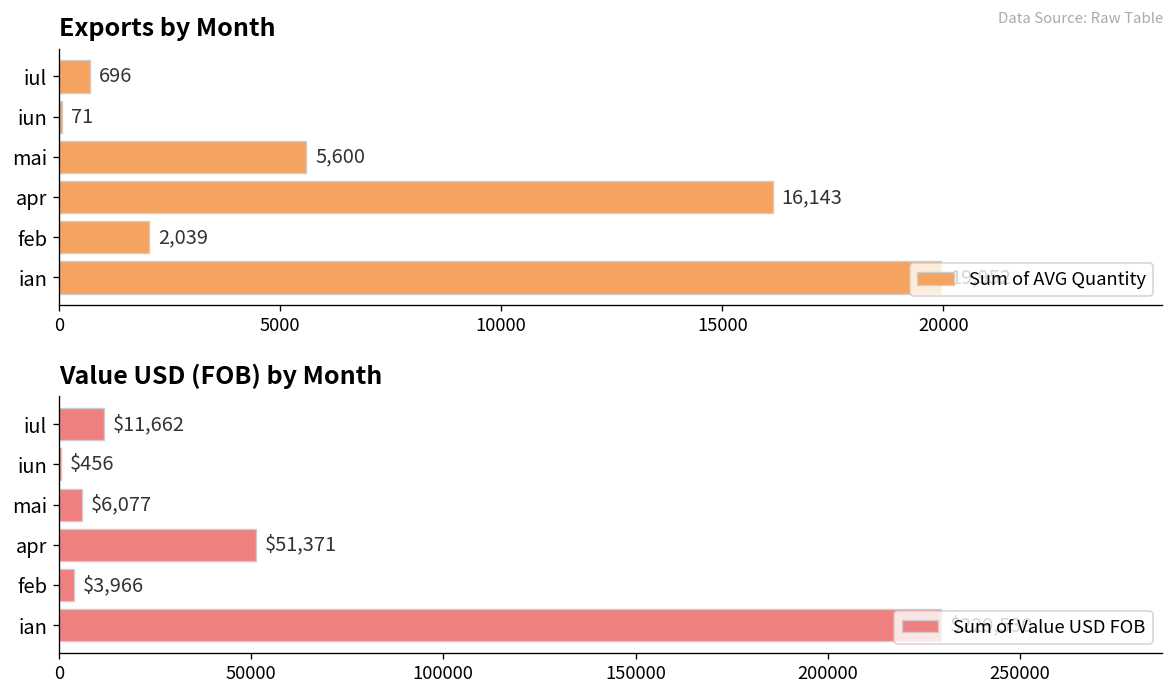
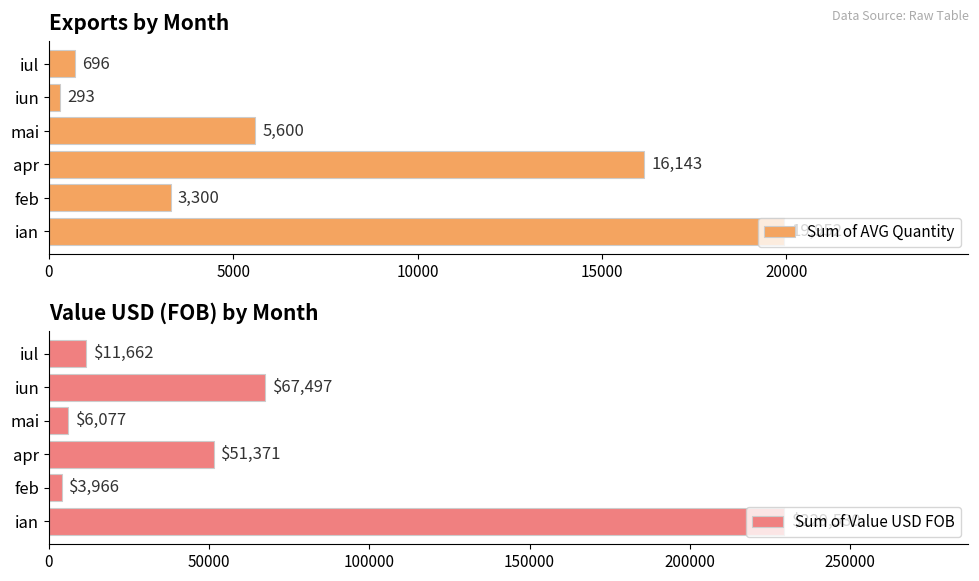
Exports by Month, iun: 71 -> 293
Exports by Month, feb: 2,039 -> 3,300
Value USD (FOB) by Month, iun: $456 -> $67,497
